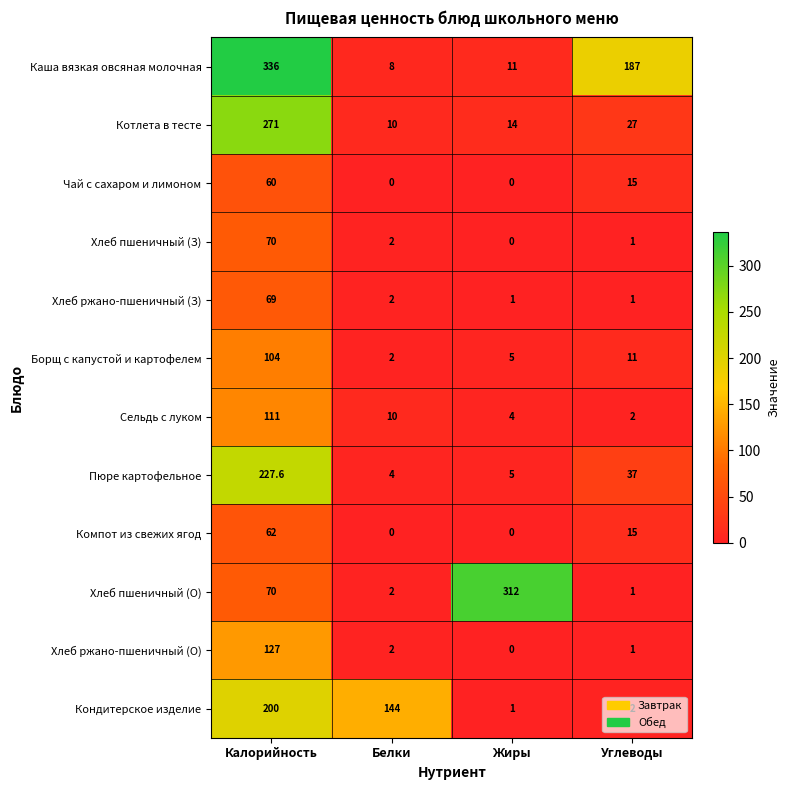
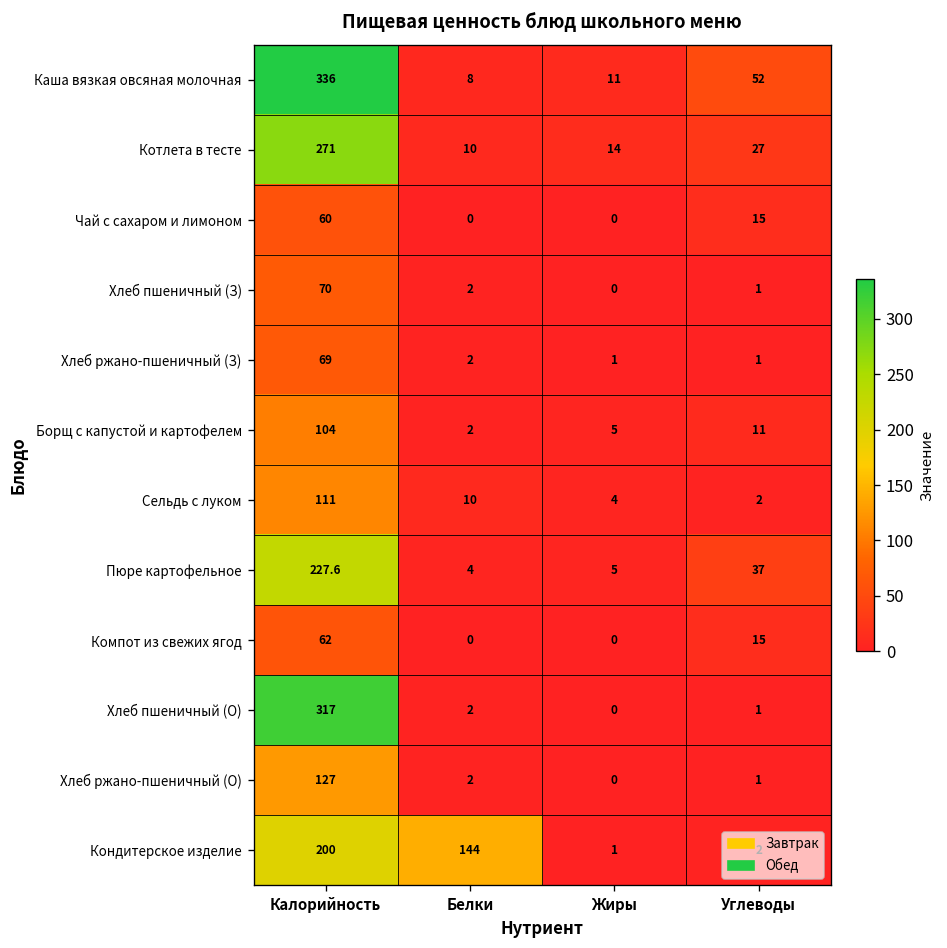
Каша вязкая овсяная молочная, Углеводы: 187 -> 52
Хлеб пшеничный (О), Калорийность: 70 -> 317
Хлеб пшеничный (О), Жиры: 312 -> 0
